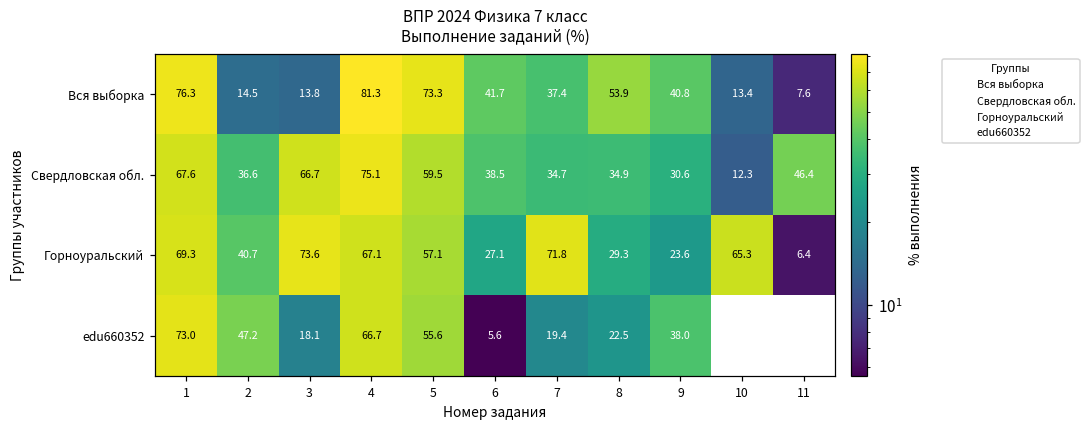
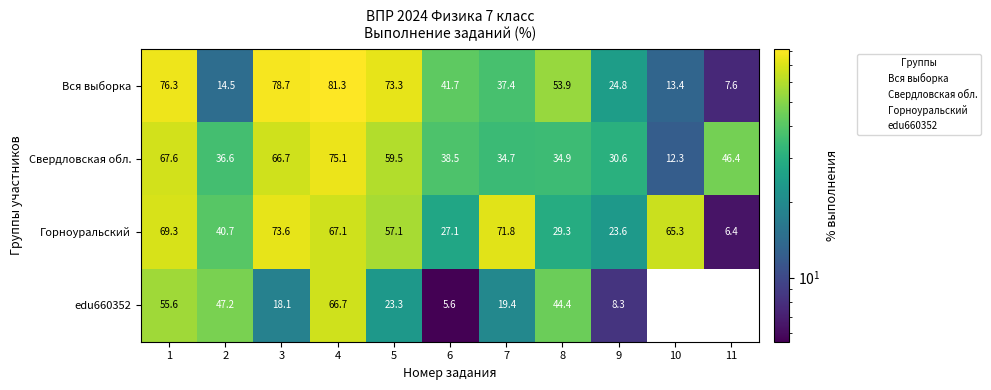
Вся выборка, 3: 13.8 -> 78.7
Вся выборка, 9: 40.8 -> 24.8
edu660352, 1: 73.0 -> 55.6
edu660352, 5: 55.6 -> 23.3
edu660352, 8: 22.5 -> 44.4
edu660352, 9: 38.0 -> 8.3
